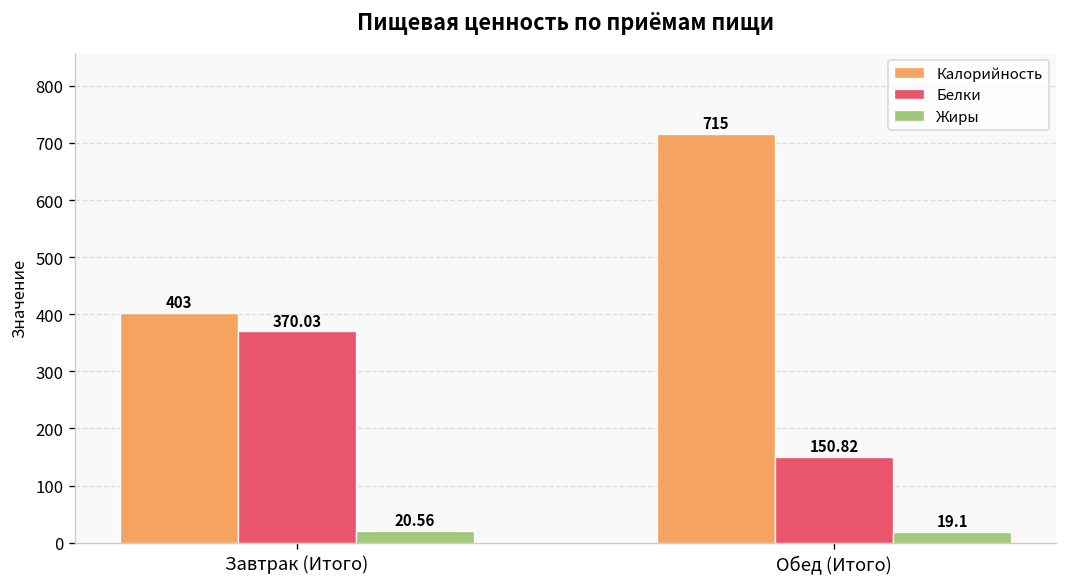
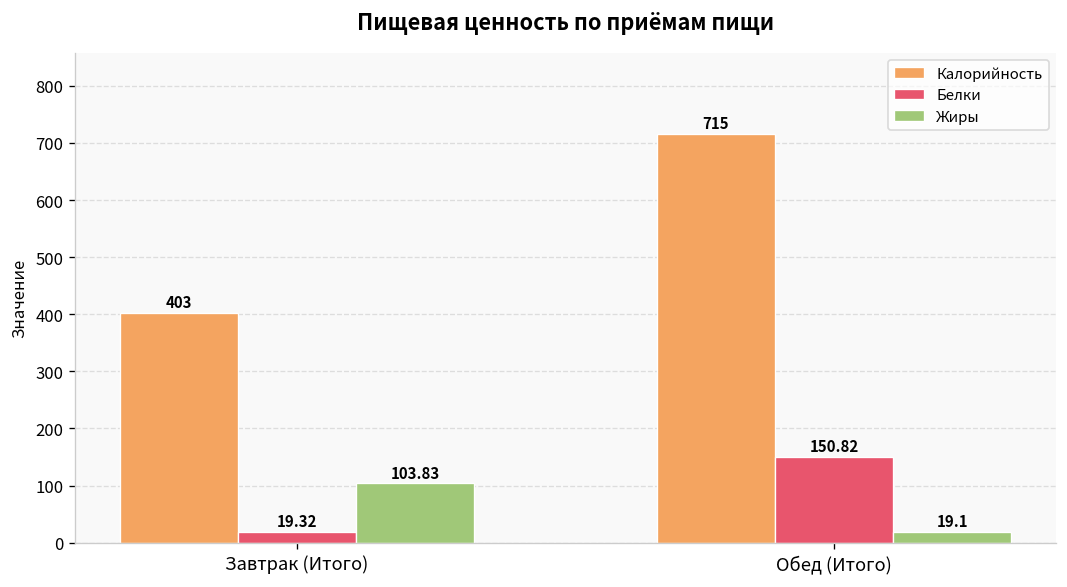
Белки, Завтрак (Итого): 370.03 -> 19.32
Жиры, Завтрак (Итого): 20.56 -> 103.83
